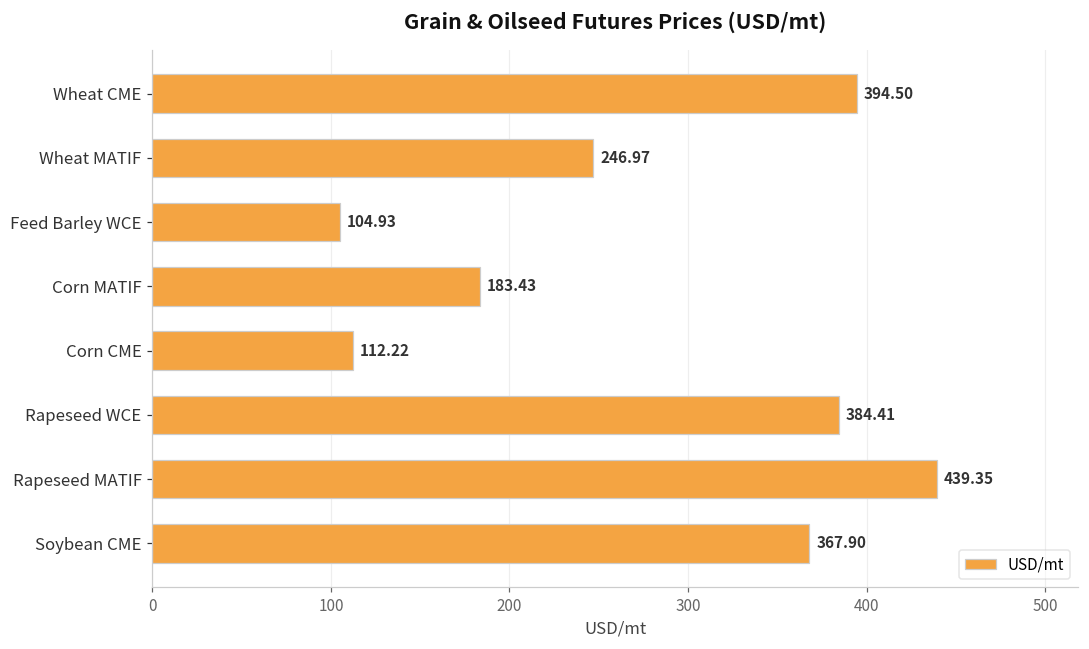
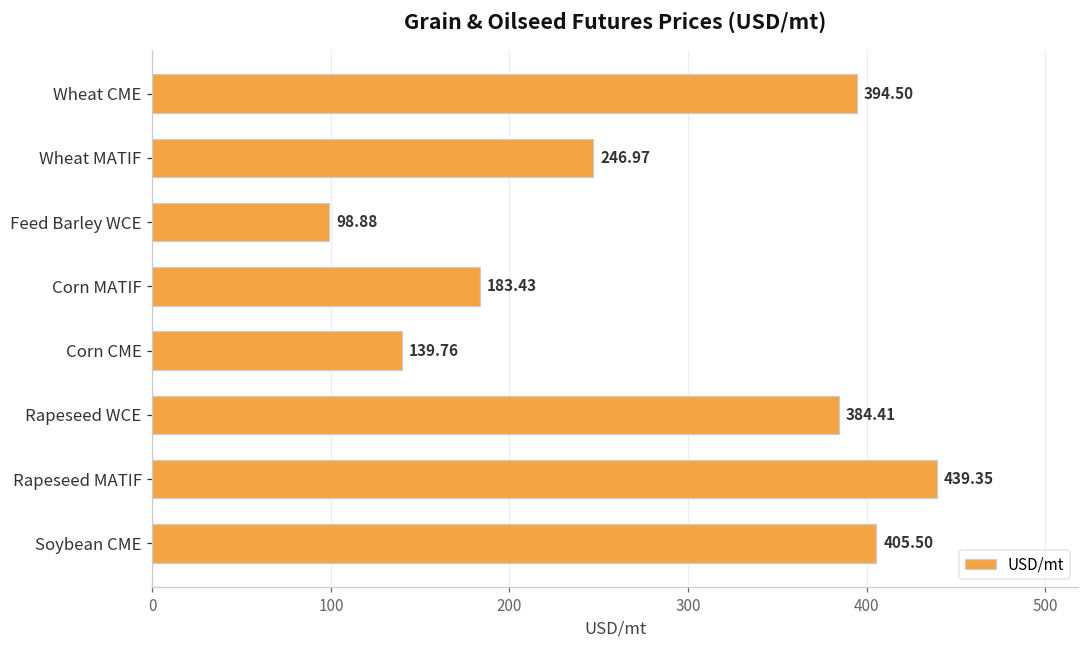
Feed Barley WCE: 104.93 -> 98.88
Corn CME: 112.22 -> 139.76
Soybean CME: 367.90 -> 405.50
